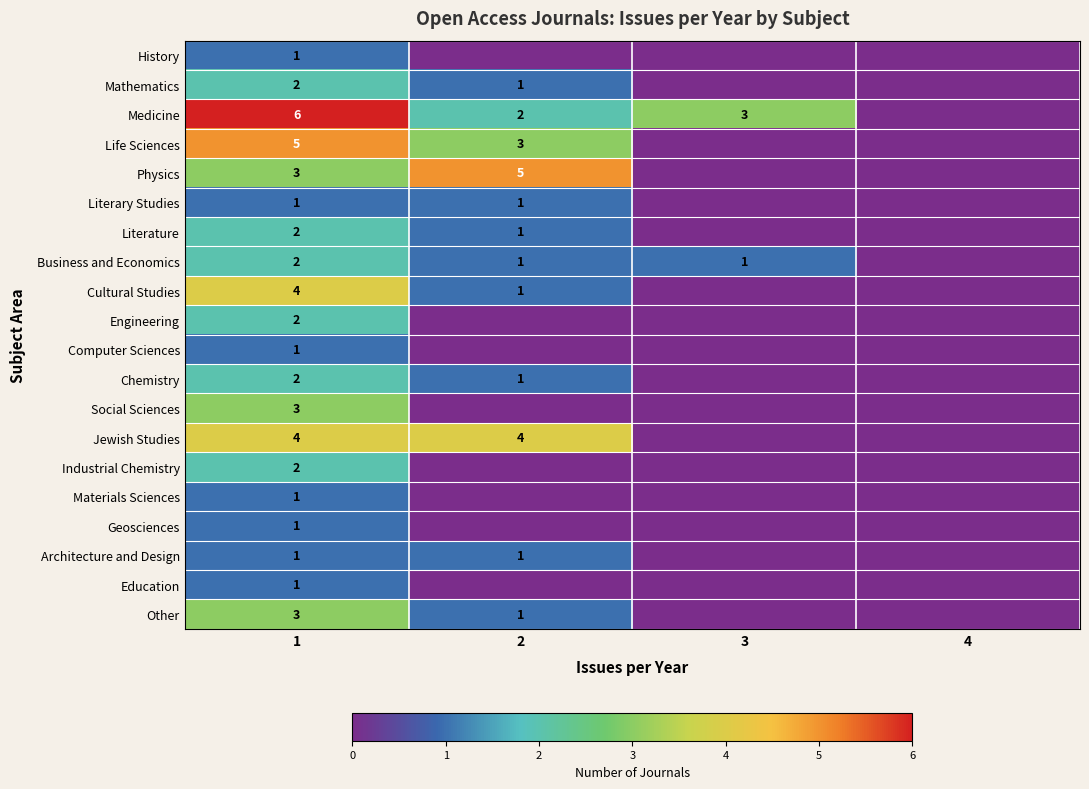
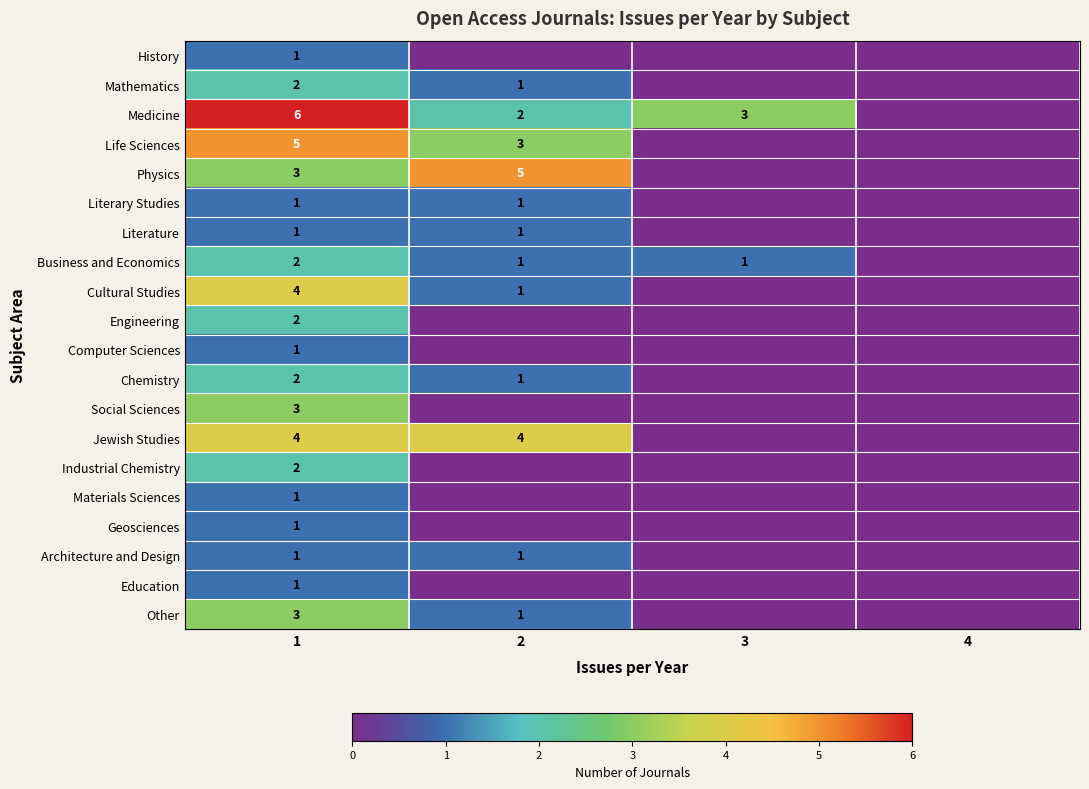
Literature, 1: 2 -> 1
